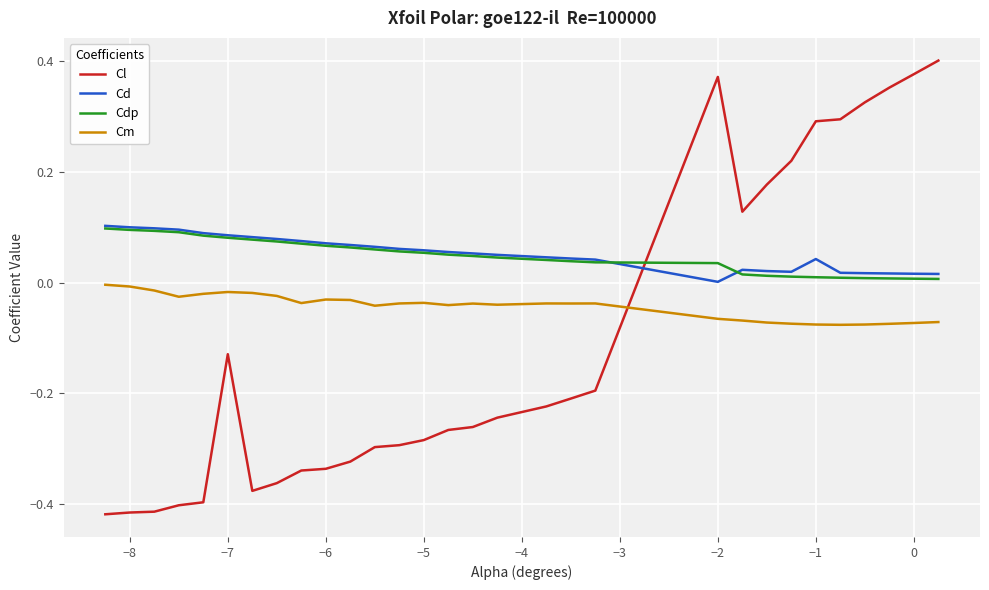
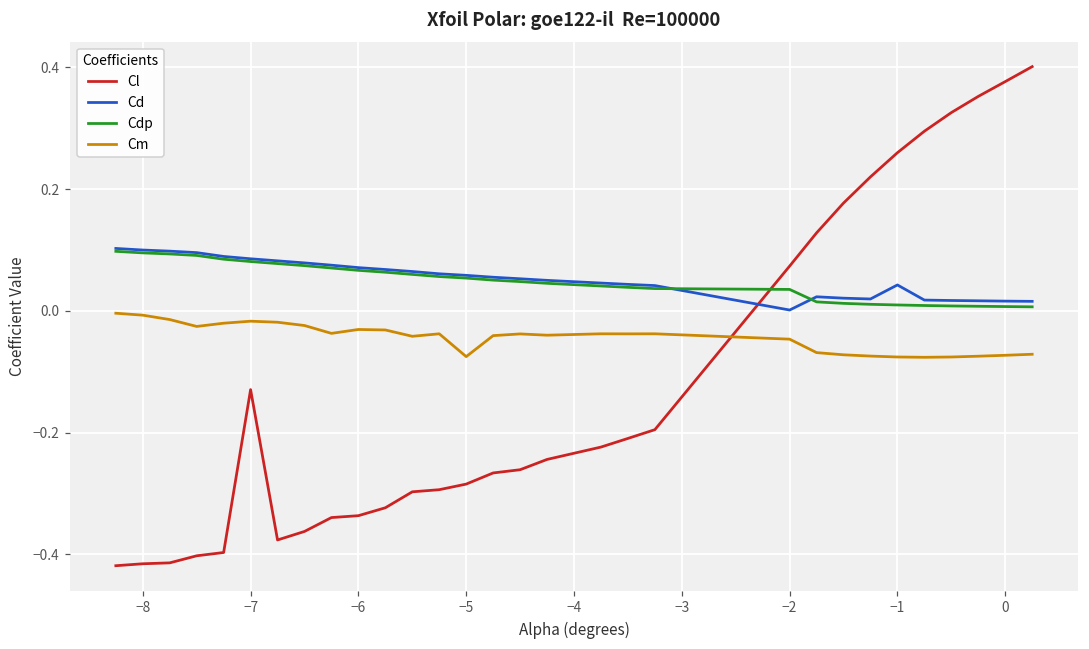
Cm, −5: -0.04 -> -0.08
Cl, −2: 0.37 -> 0.07
Cm, −2: -0.07 -> -0.05
Cl, −1: 0.29 -> 0.26
